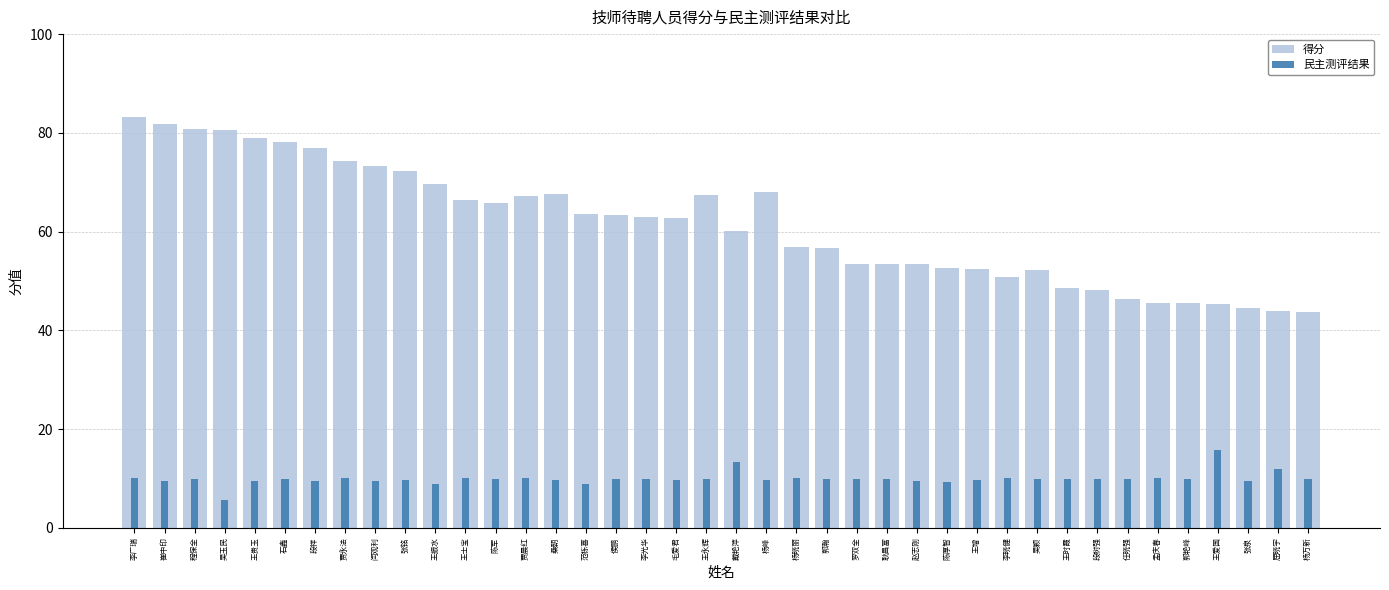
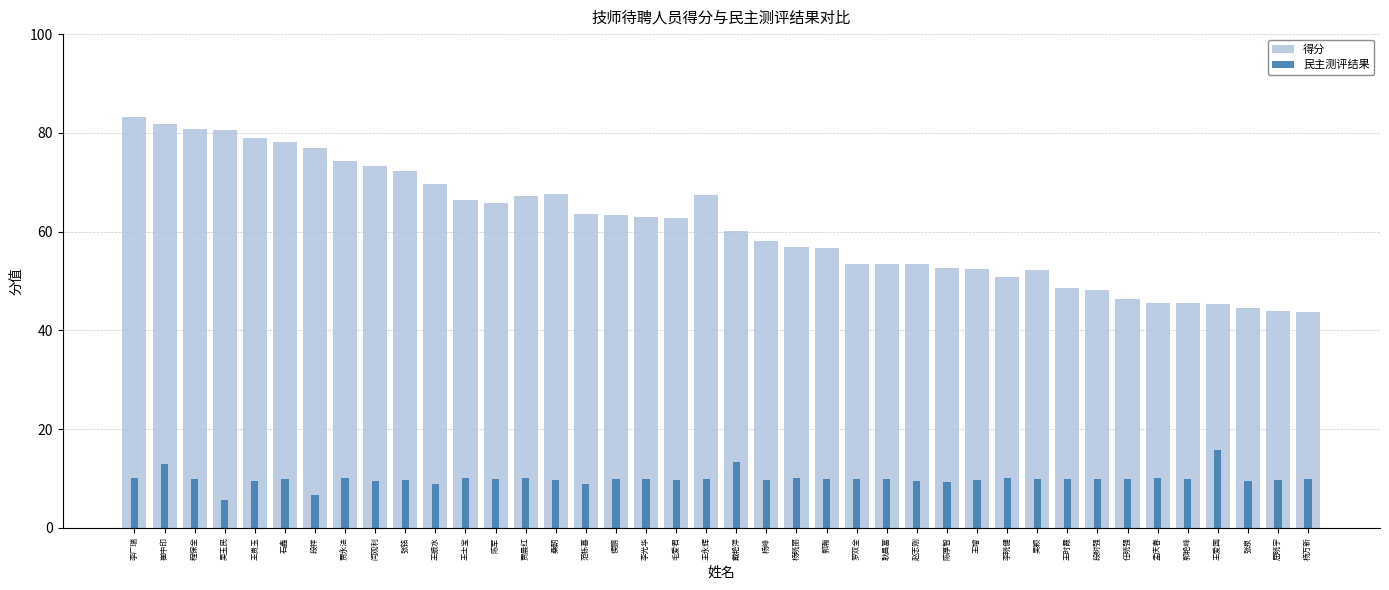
民主测评结果, 崔中印: 10 -> 13
民主测评结果, 段祥: 9 -> 7
得分, 杨峰: 68 -> 58
民主测评结果, 屈晓宇: 12 -> 10
